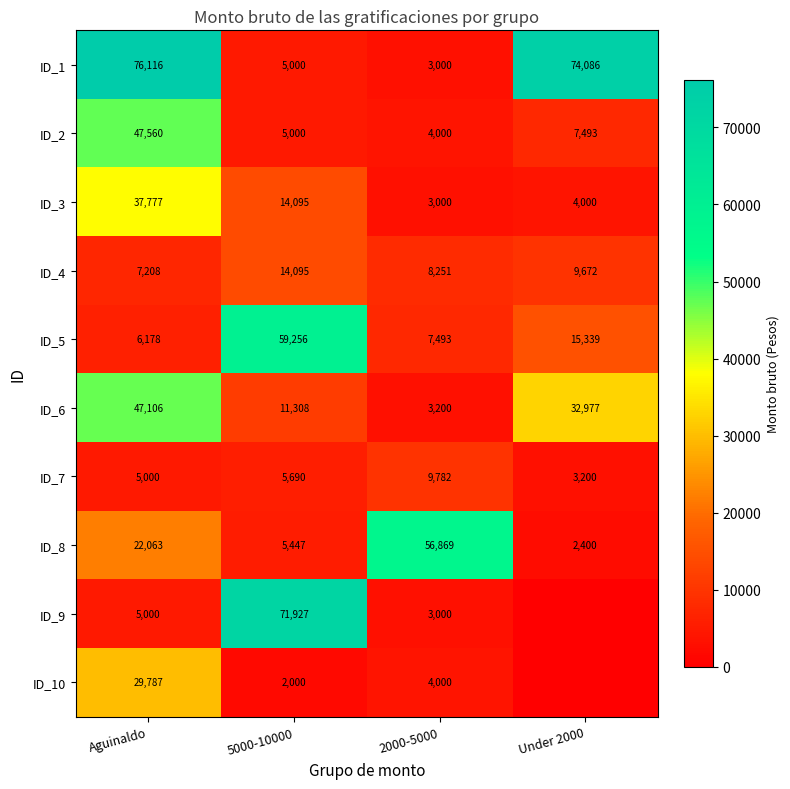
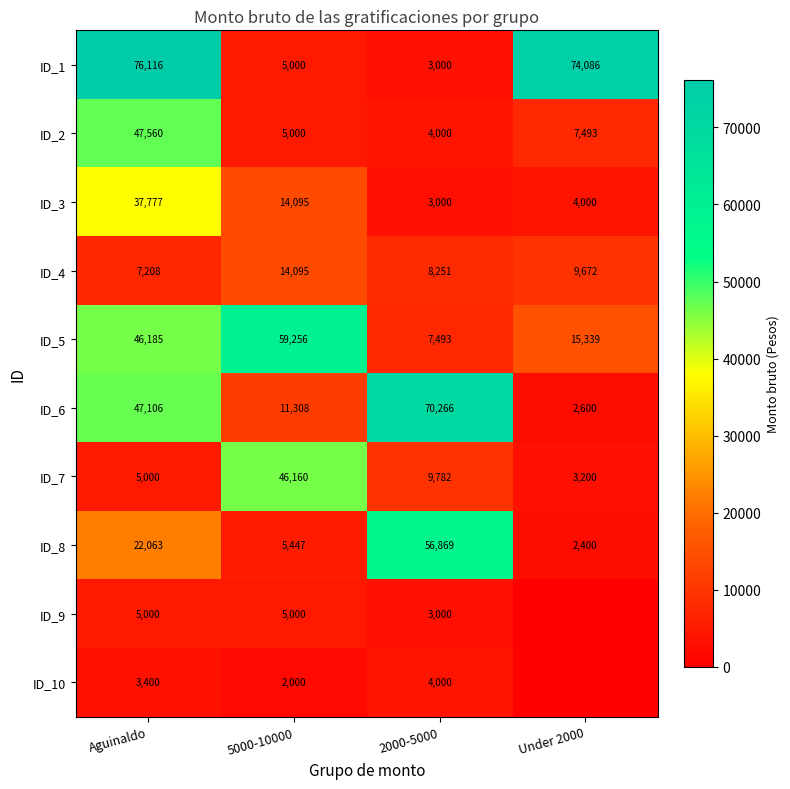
ID_5, Aguinaldo: 6,178 -> 46,185
ID_6, 2000-5000: 3,200 -> 70,266
ID_6, Under 2000: 32,977 -> 2,600
ID_7, 5000-10000: 5,690 -> 46,160
ID_9, 5000-10000: 71,927 -> 5,000
ID_10, Aguinaldo: 29,787 -> 3,400
